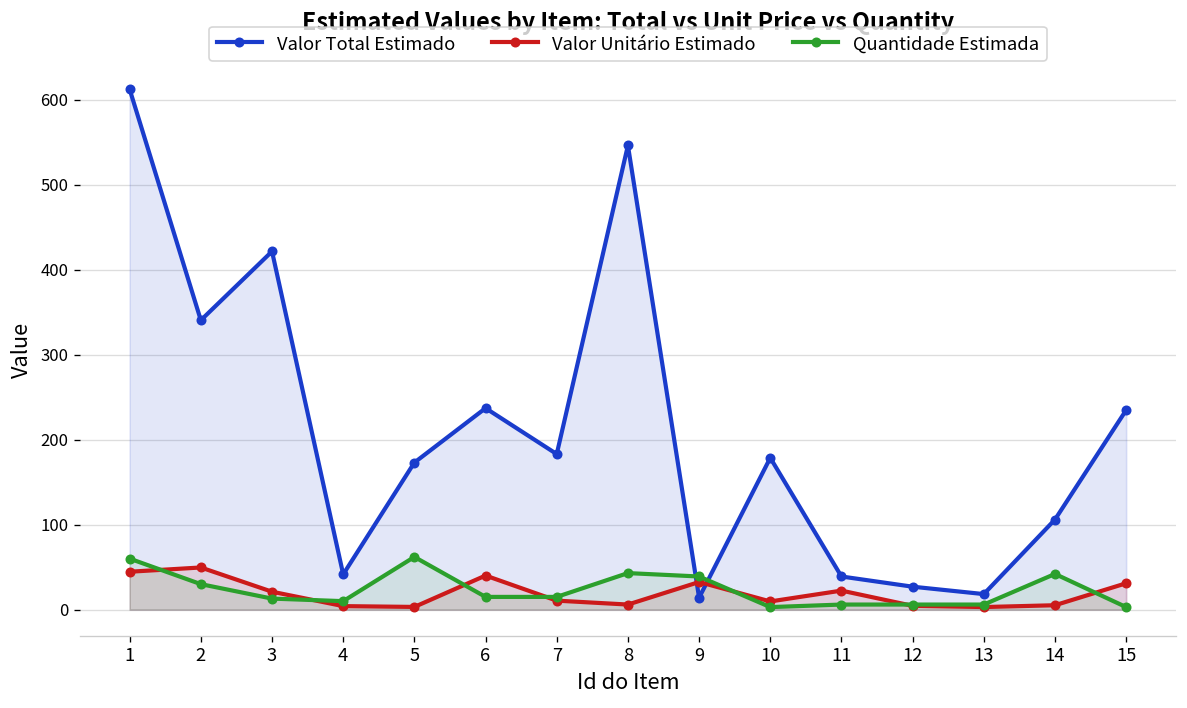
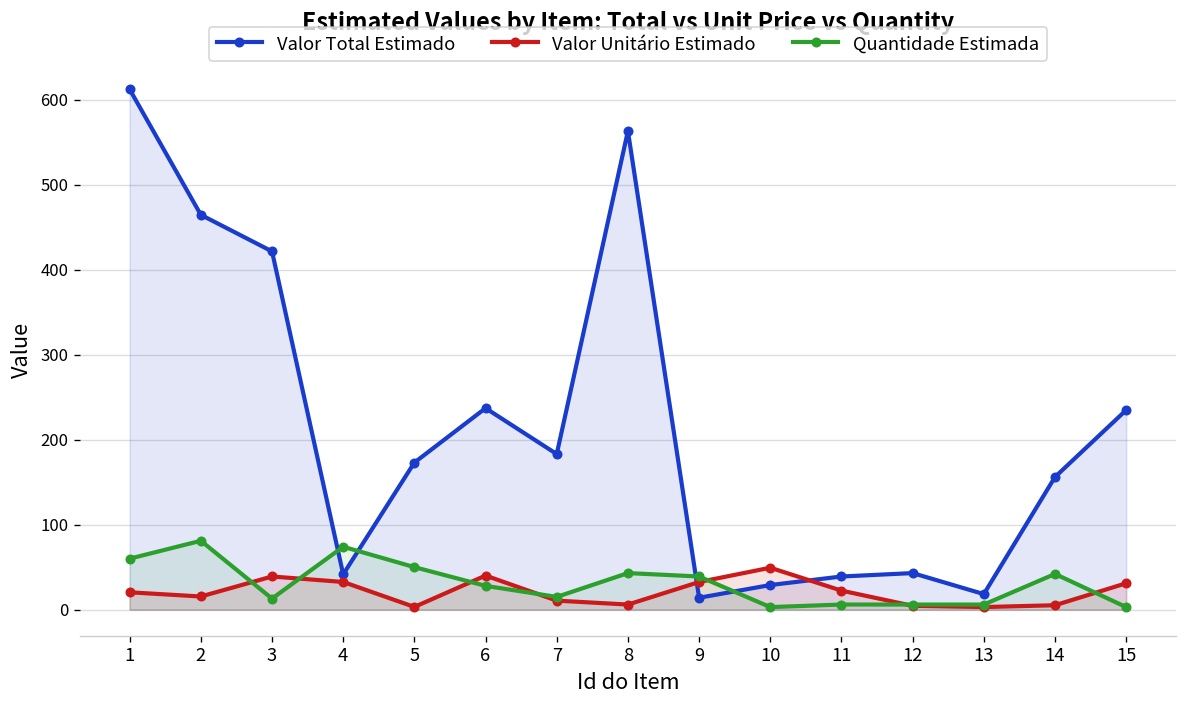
Valor Unitário Estimado, 1: 40 -> 20
Valor Total Estimado, 2: 340 -> 460
Valor Unitário Estimado, 2: 50 -> 20
Quantidade Estimada, 2: 30 -> 80
Valor Unitário Estimado, 3: 20 -> 40
Valor Unitário Estimado, 4: 0 -> 30
Quantidade Estimada, 4: 10 -> 70
Quantidade Estimada, 5: 60 -> 50
Quantidade Estimada, 6: 20 -> 30
Valor Total Estimado, 8: 550 -> 560
Valor Total Estimado, 10: 180 -> 30
Valor Unitário Estimado, 10: 10 -> 50
Valor Total Estimado, 12: 30 -> 40
Valor Total Estimado, 14: 110 -> 160
